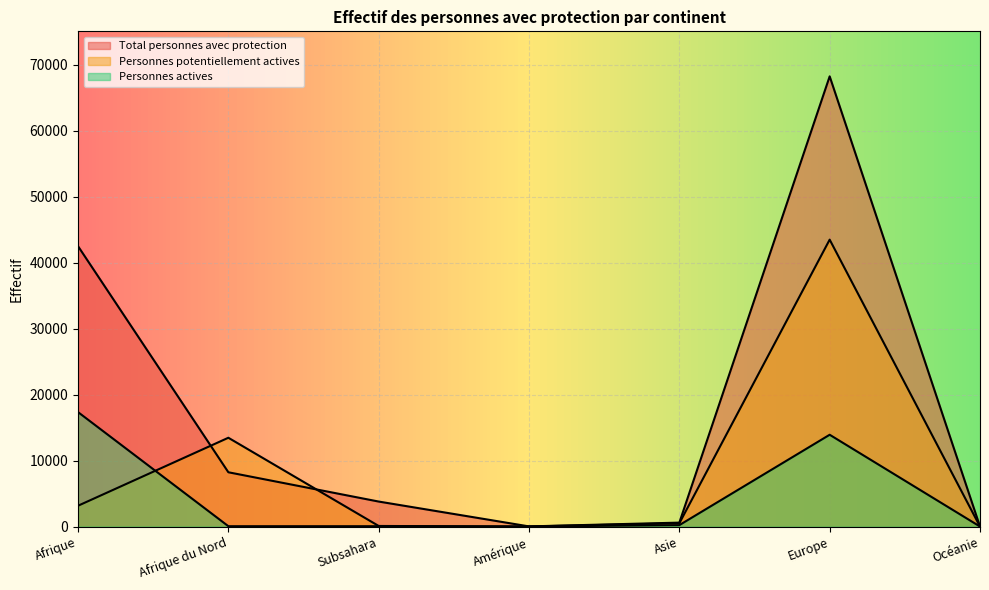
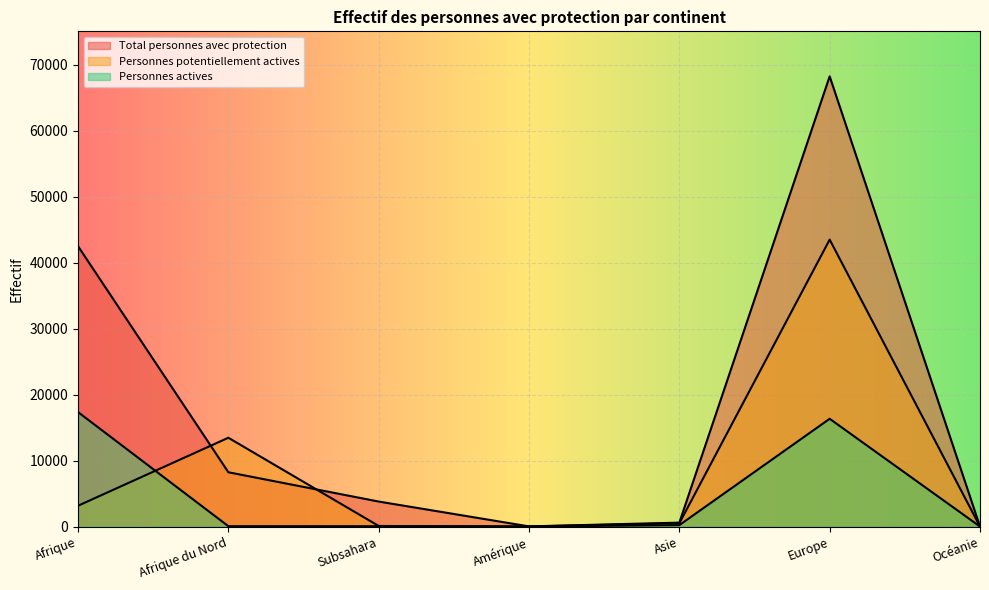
Personnes actives, Europe: 14000 -> 16000
